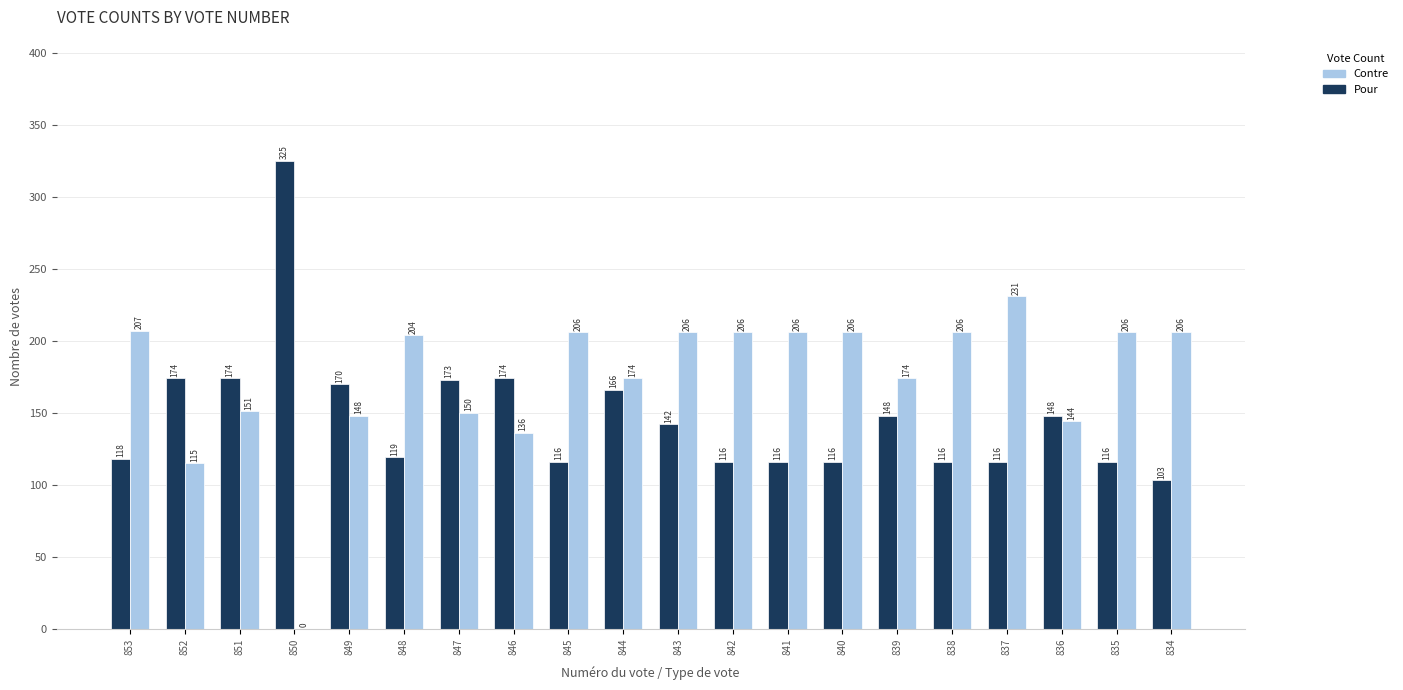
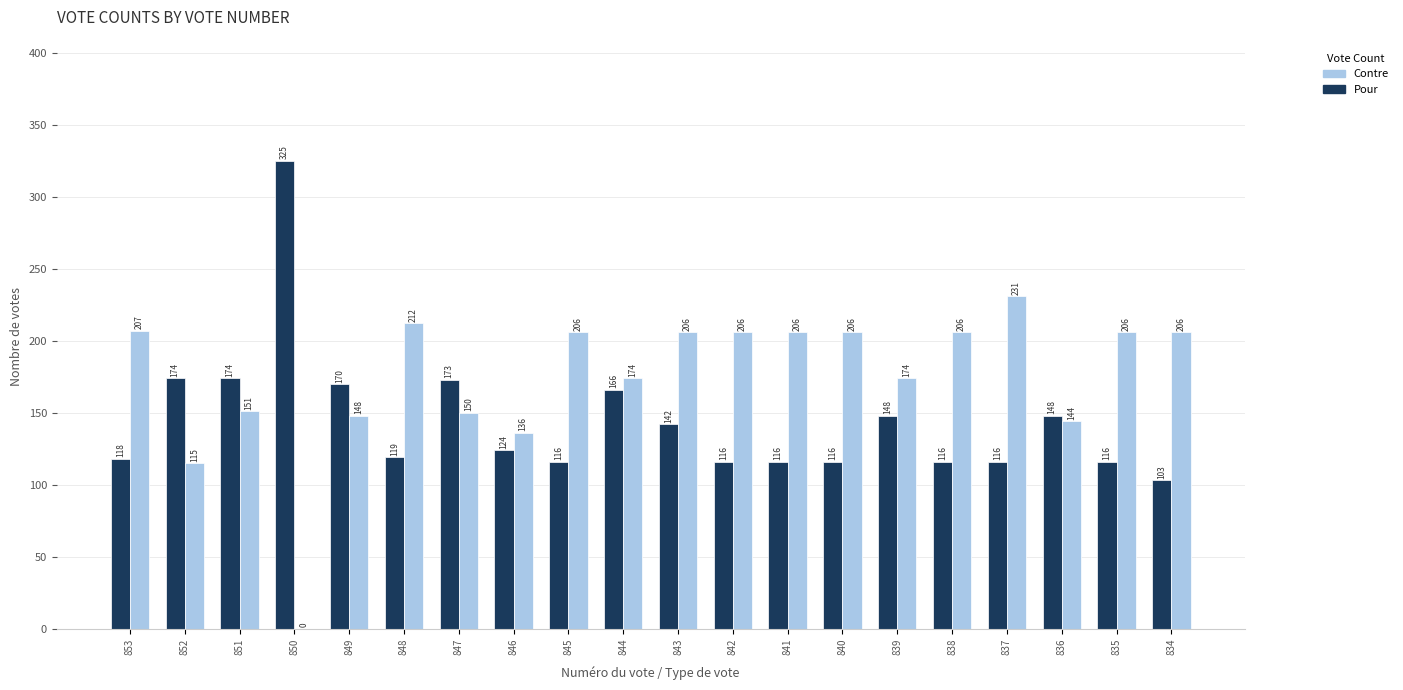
Contre, 848: 204 -> 212
Pour, 846: 174 -> 124
